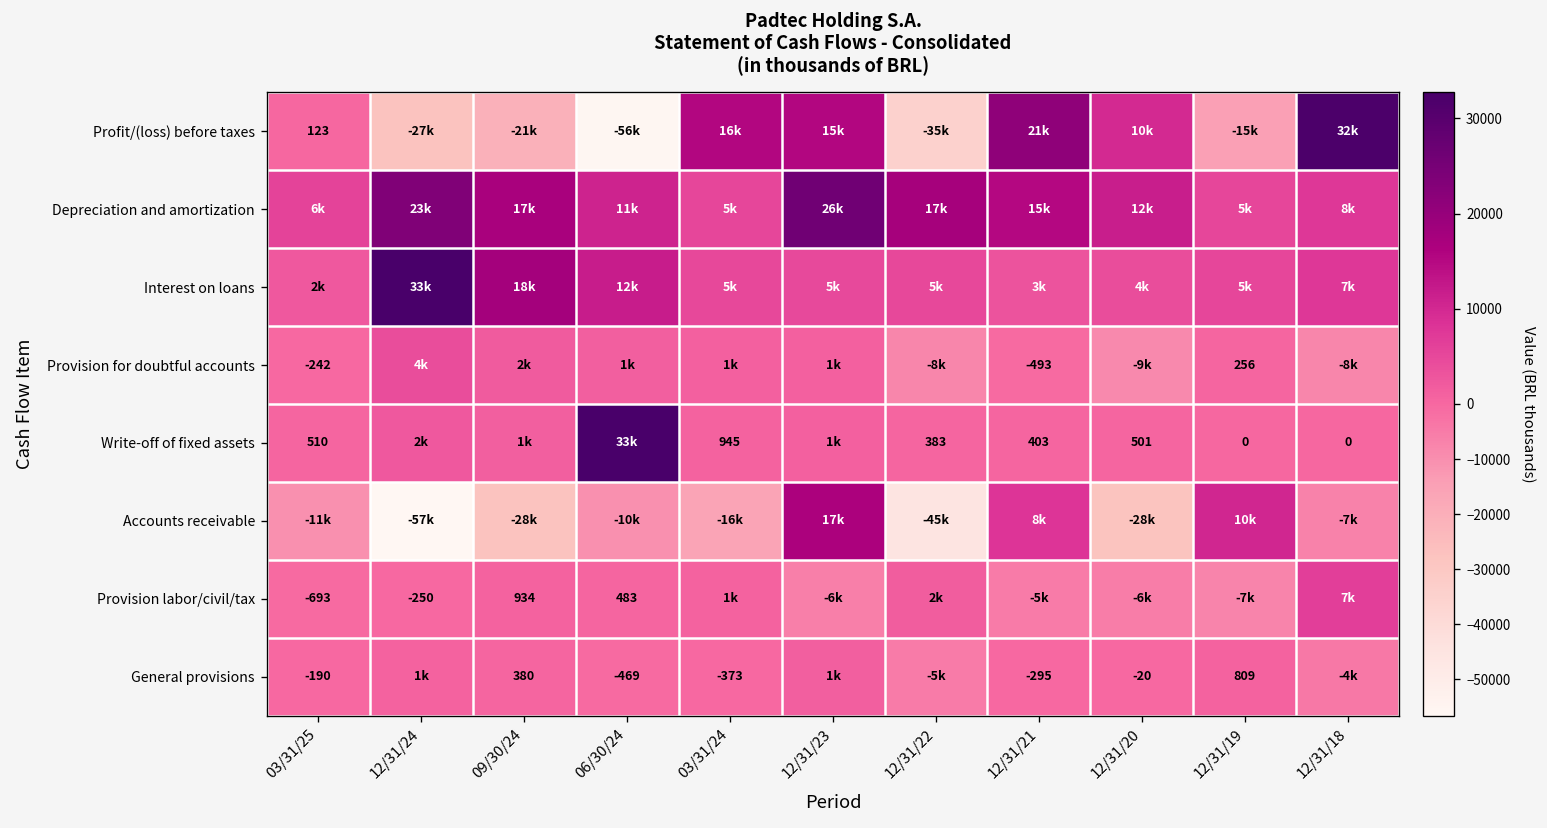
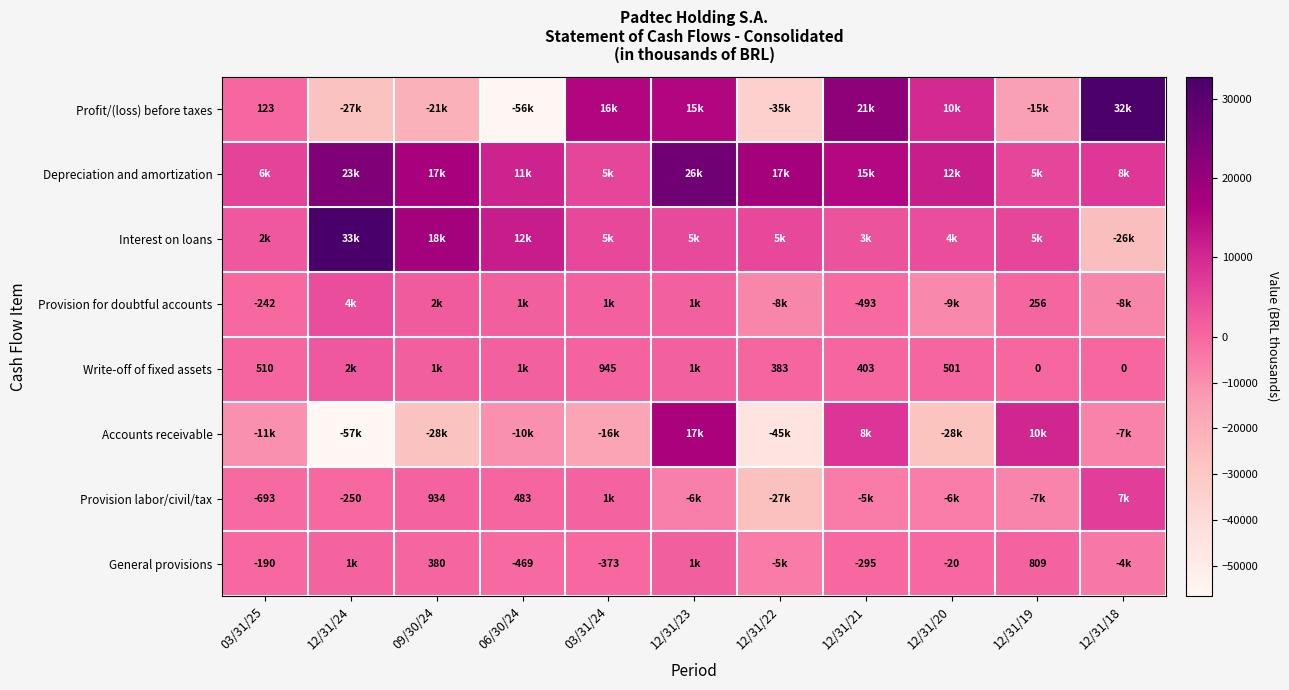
Interest on loans, 12/31/18: 7k -> -26k
Write-off of fixed assets, 06/30/24: 33k -> 1k
Provision labor/civil/tax, 12/31/22: 2k -> -27k
